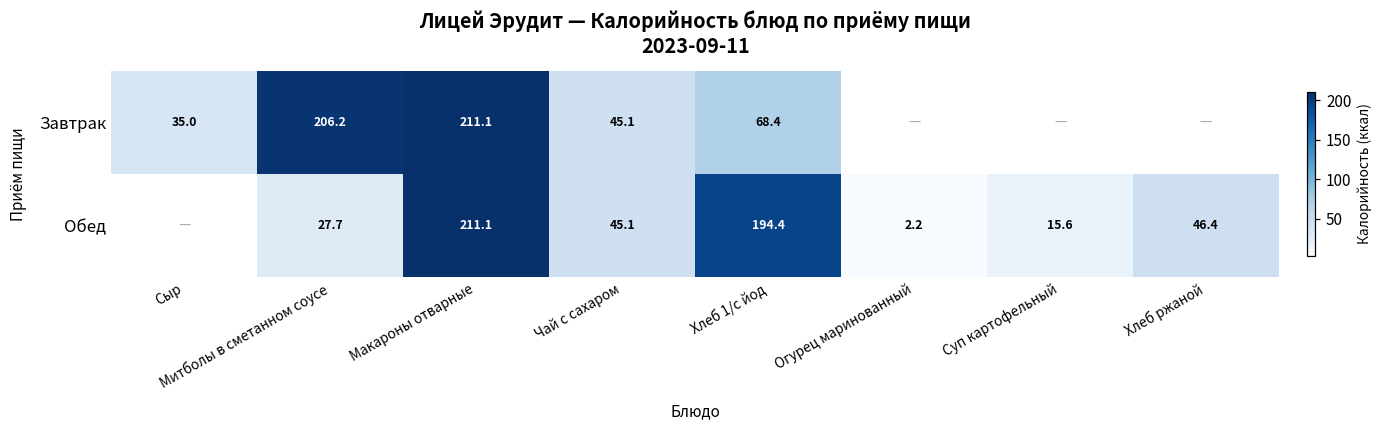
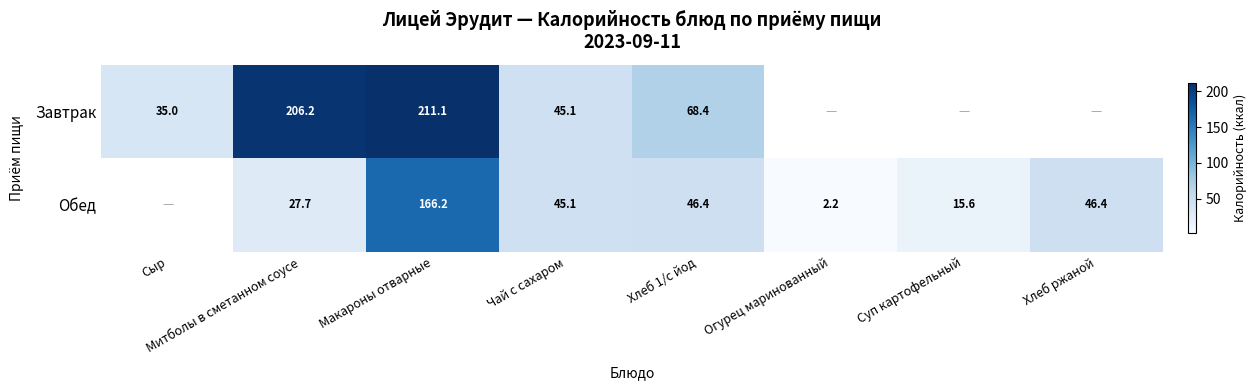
Обед, Макароны отварные: 211.1 -> 166.2
Обед, Хлеб 1/с йод: 194.4 -> 46.4
